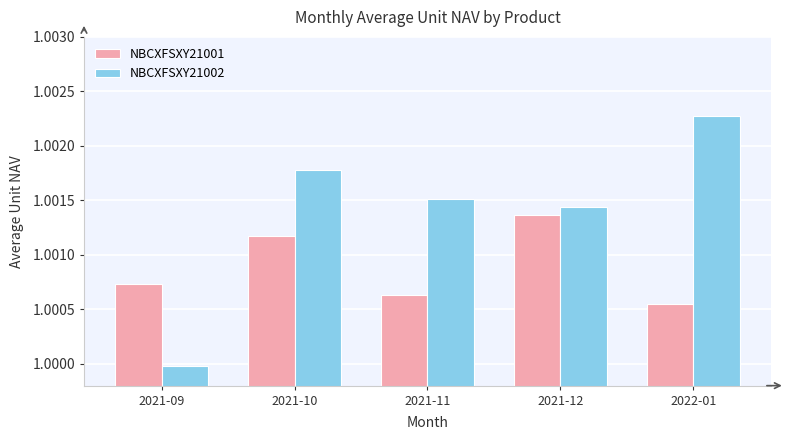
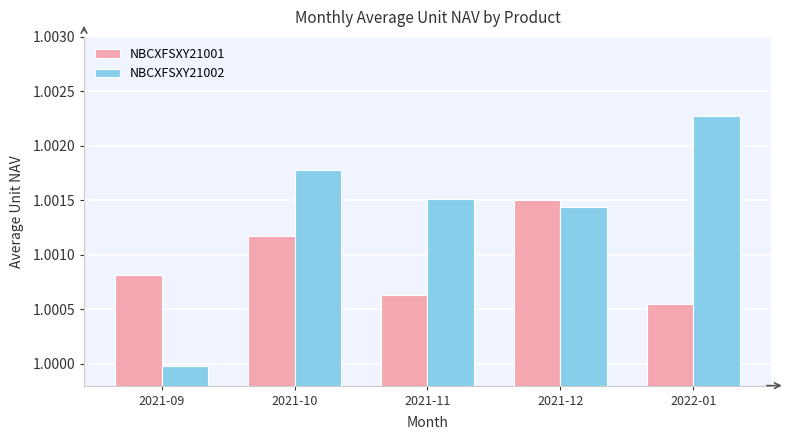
NBCXFSXY21001, 2021-09: 1.00073 -> 1.00081
NBCXFSXY21001, 2021-12: 1.00136 -> 1.00150
